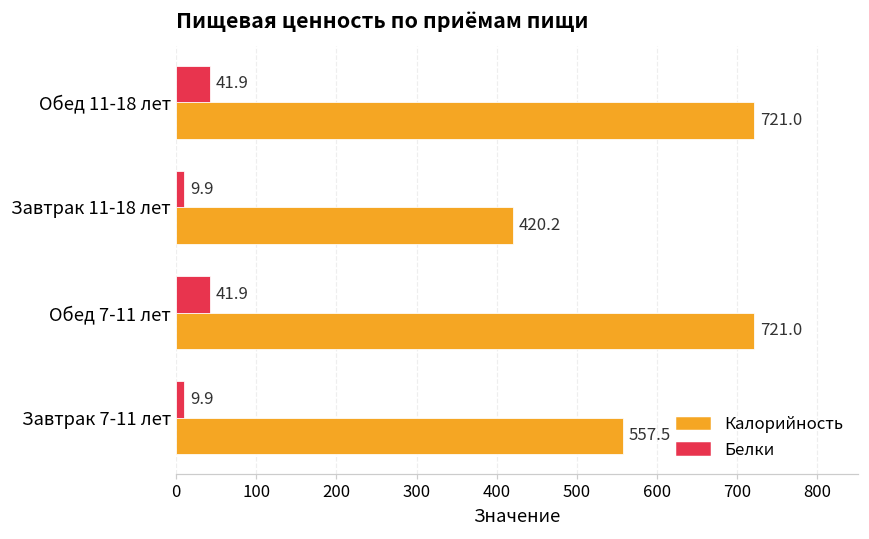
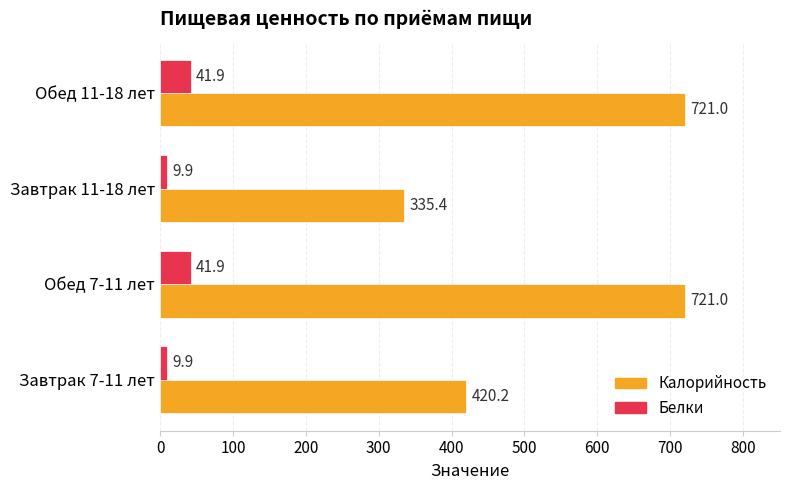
Калорийность, Завтрак 11-18 лет: 420.2 -> 335.4
Калорийность, Завтрак 7-11 лет: 557.5 -> 420.2
